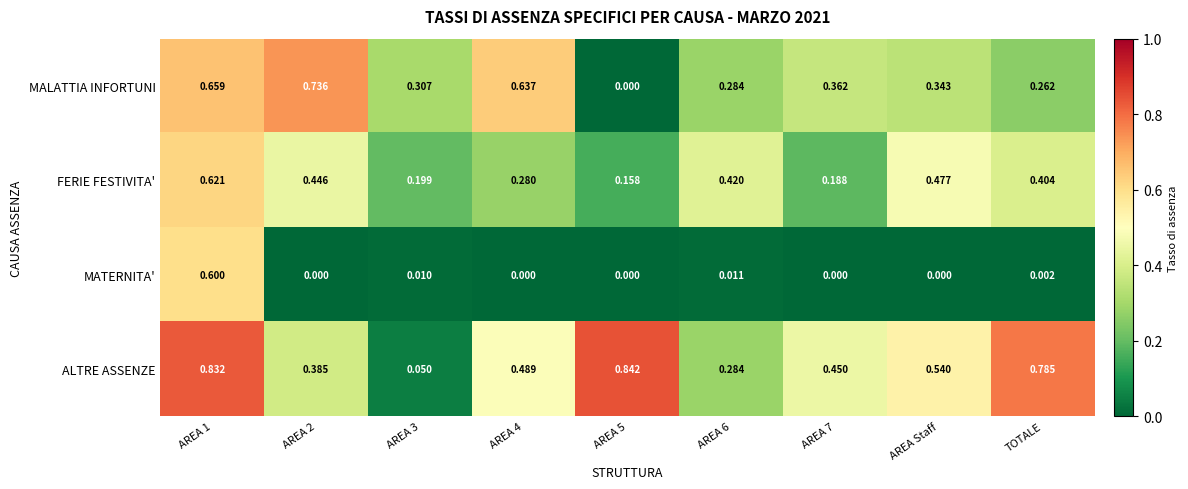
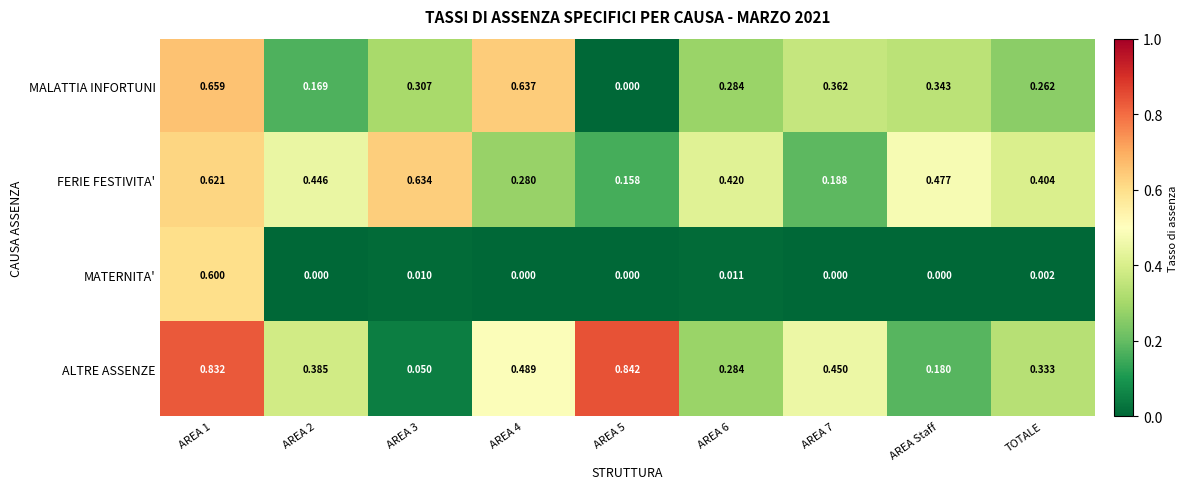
MALATTIA INFORTUNI, AREA 2: 0.736 -> 0.169
FERIE FESTIVITA', AREA 3: 0.199 -> 0.634
ALTRE ASSENZE, AREA Staff: 0.540 -> 0.180
ALTRE ASSENZE, TOTALE: 0.785 -> 0.333
